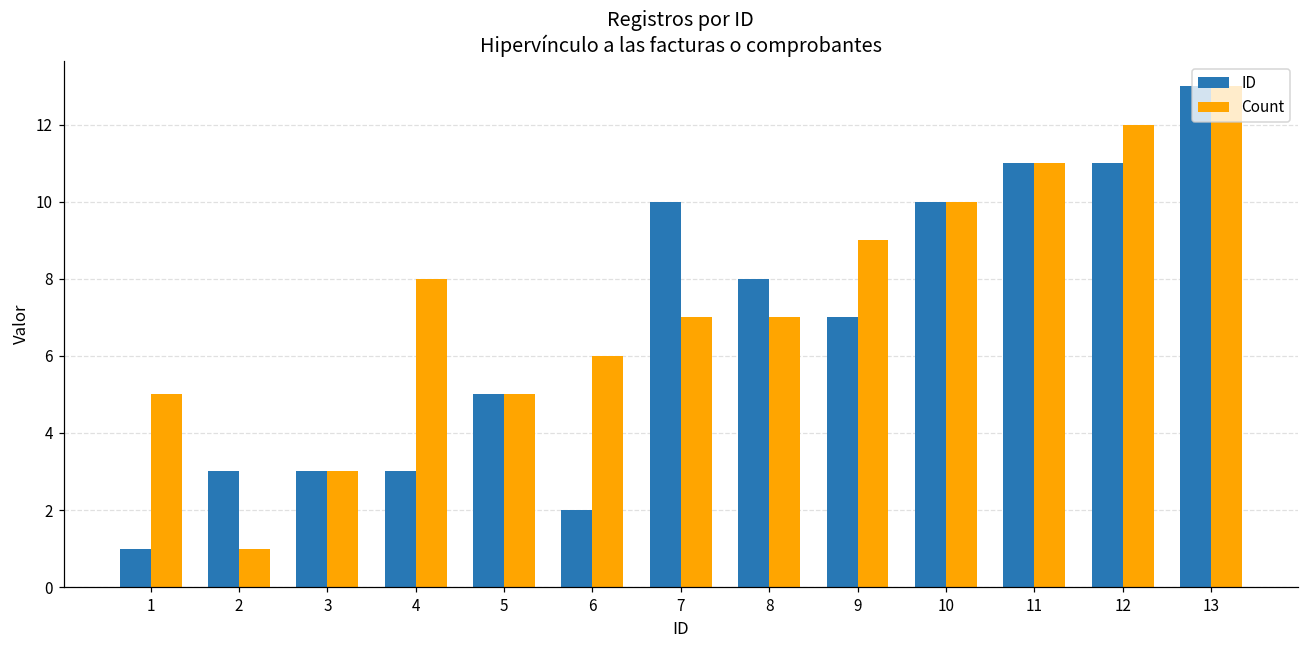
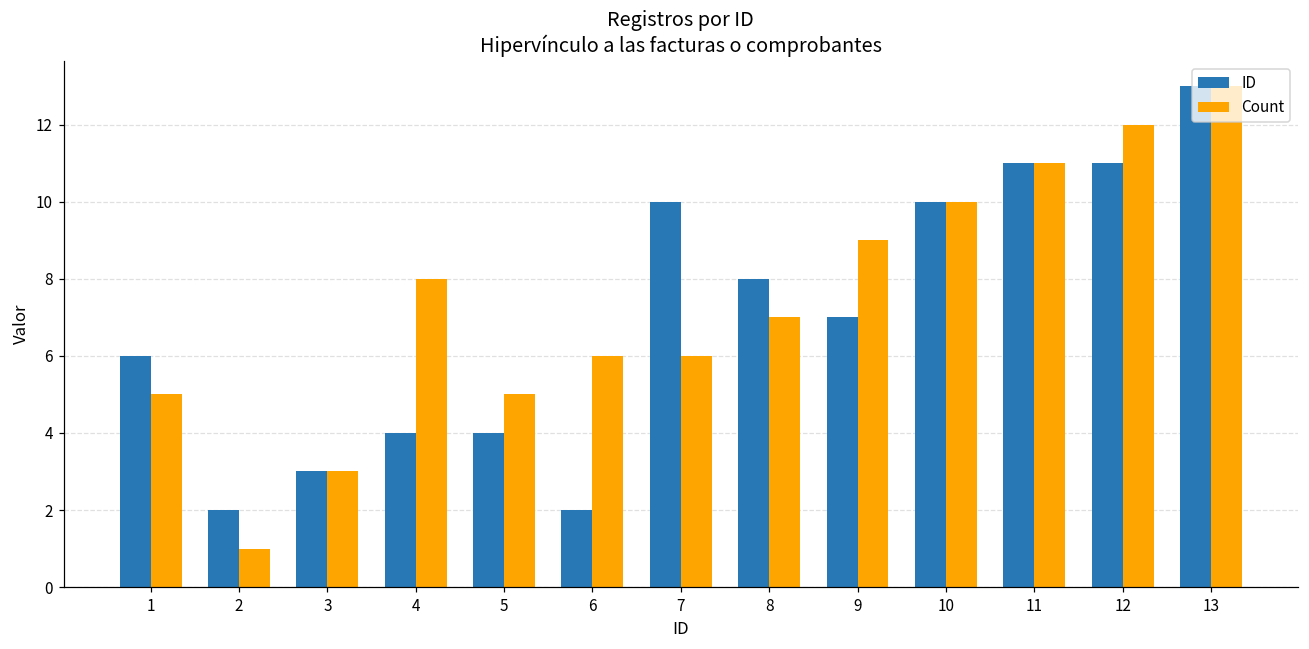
ID, 1: 1 -> 6
ID, 2: 3 -> 2
ID, 4: 3 -> 4
ID, 5: 5 -> 4
Count, 7: 7 -> 6
